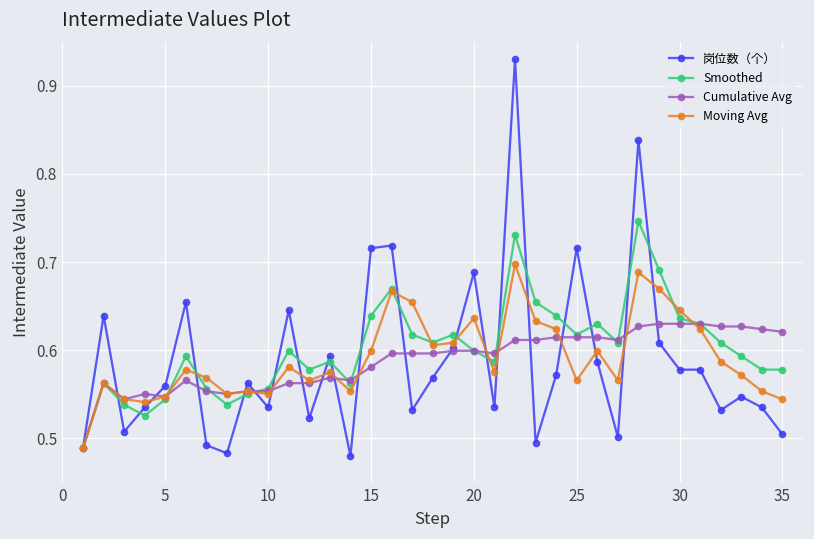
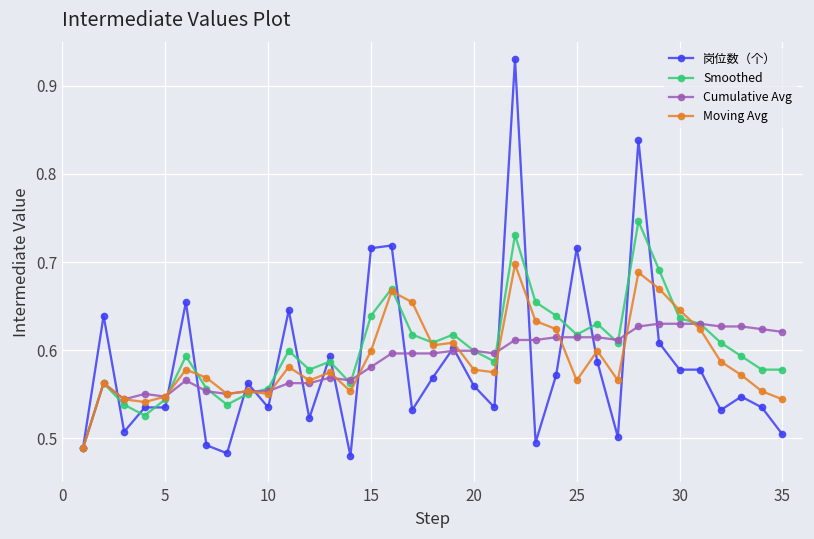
岗位数（个）, 5: 0.56 -> 0.54
岗位数（个）, 20: 0.69 -> 0.56
Moving Avg, 20: 0.64 -> 0.58
